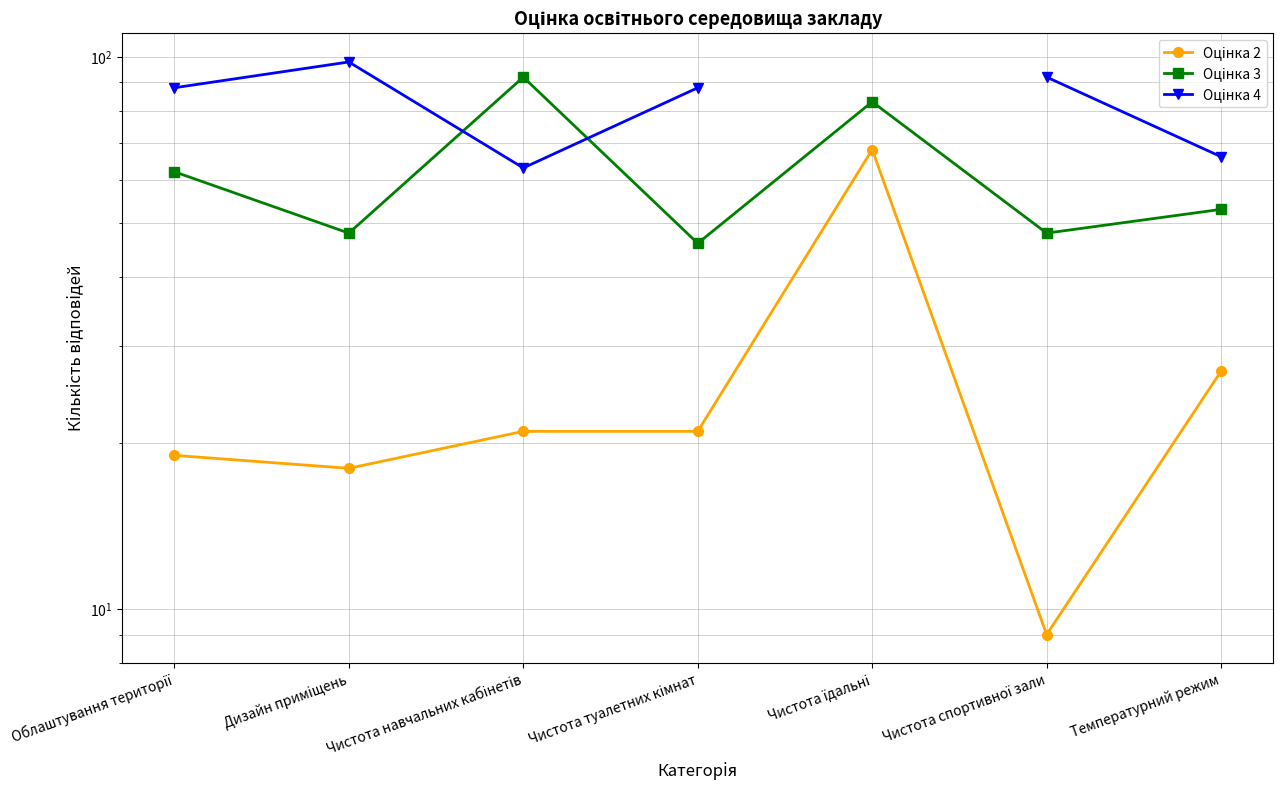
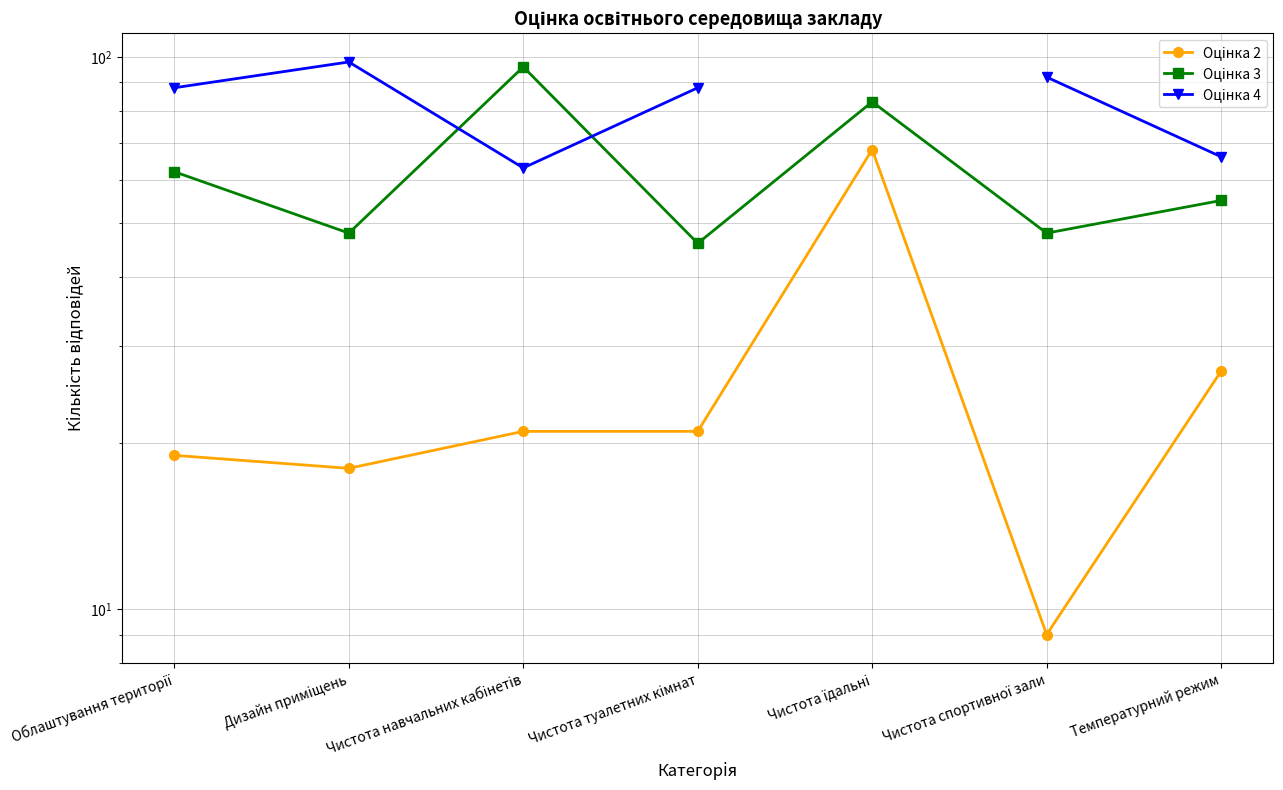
Оцінка 3, Чистота навчальних кабінетів: 92 -> 96
Оцінка 3, Температурний режим: 53 -> 55
